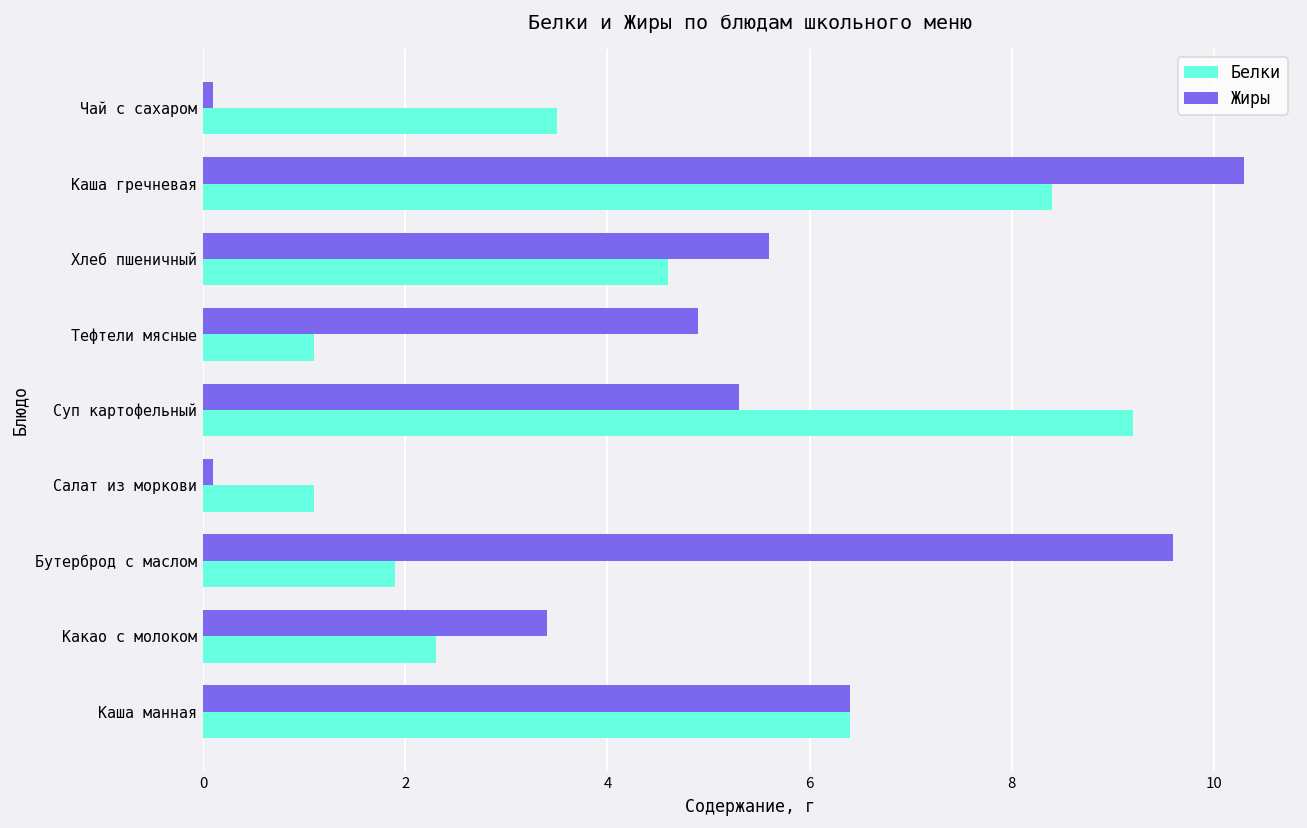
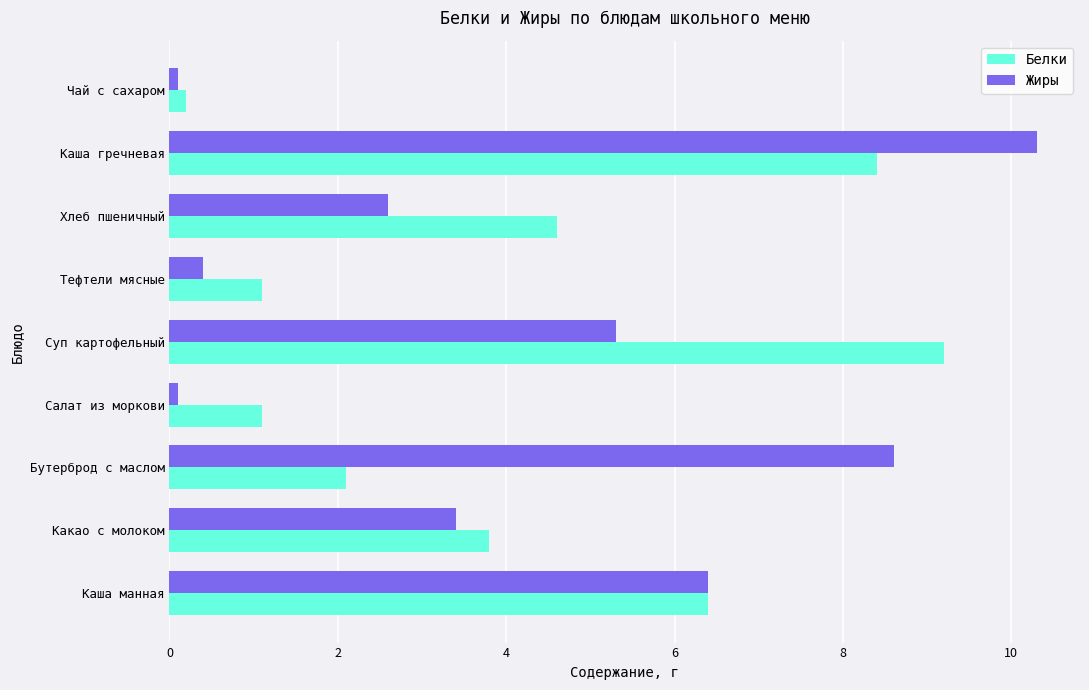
Белки, Чай с сахаром: 3.5 -> 0.2
Жиры, Хлеб пшеничный: 5.6 -> 2.6
Жиры, Тефтели мясные: 4.9 -> 0.4
Жиры, Бутерброд с маслом: 9.6 -> 8.6
Белки, Бутерброд с маслом: 1.9 -> 2.1
Белки, Какао с молоком: 2.3 -> 3.8
